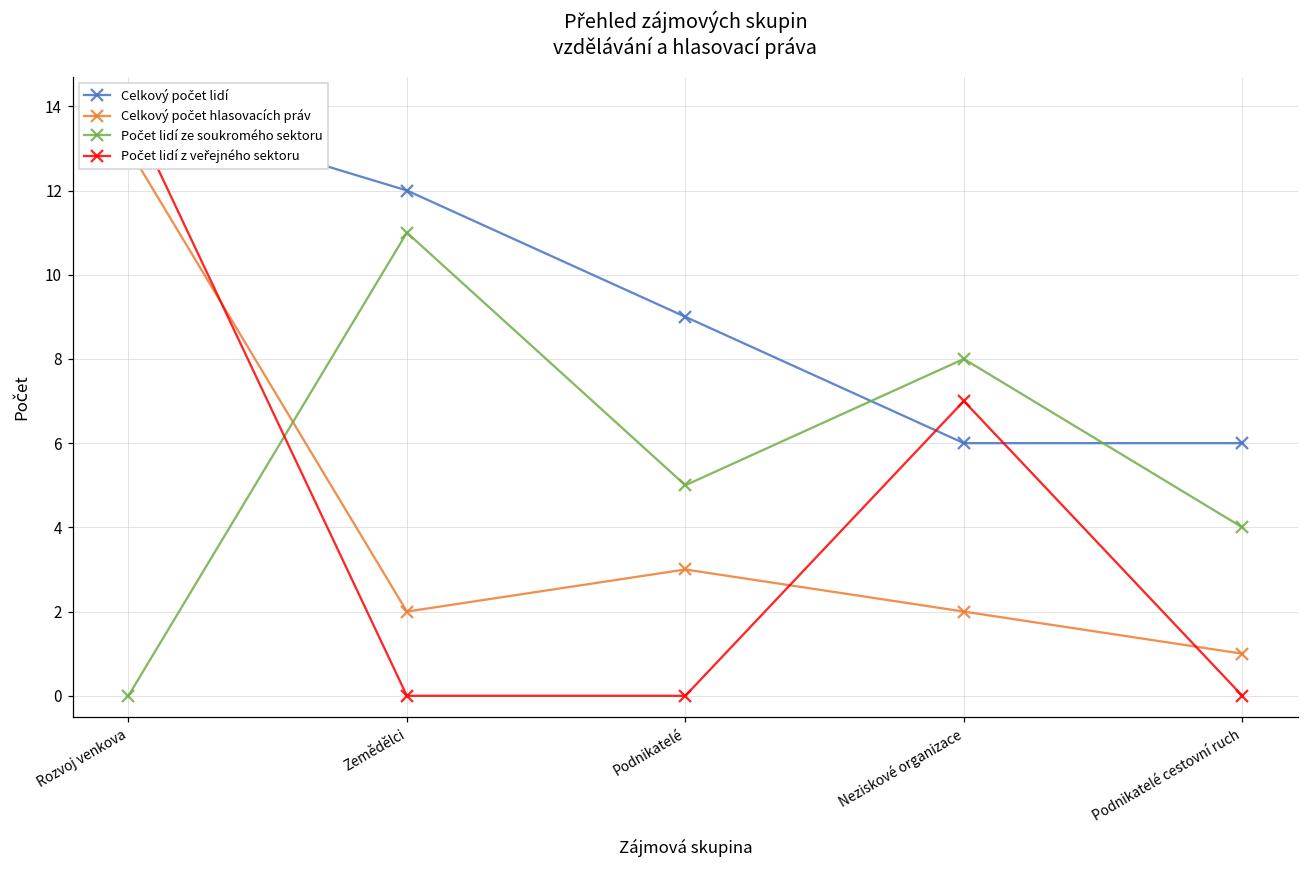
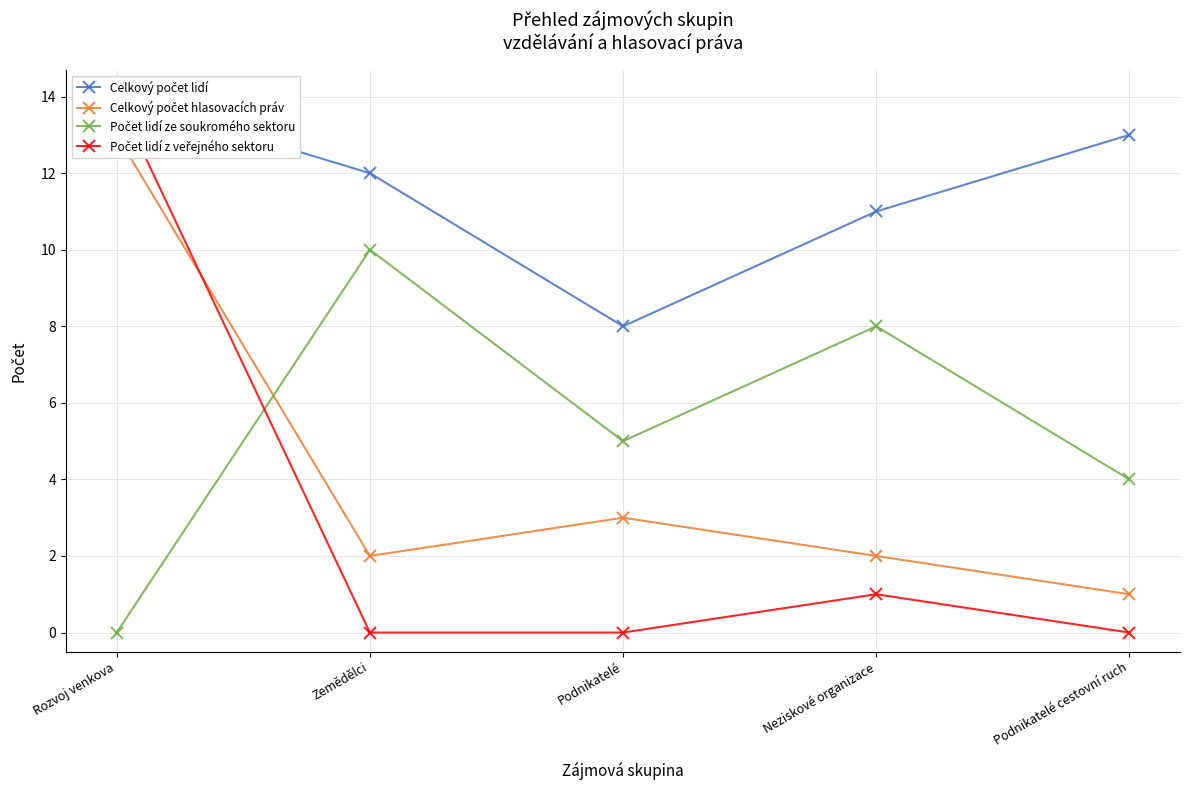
Počet lidí ze soukromého sektoru, Zemědělci: 11 -> 10
Celkový počet lidí, Podnikatelé: 9 -> 8
Celkový počet lidí, Neziskové organizace: 6 -> 11
Počet lidí z veřejného sektoru, Neziskové organizace: 7 -> 1
Celkový počet lidí, Podnikatelé cestovní ruch: 6 -> 13
